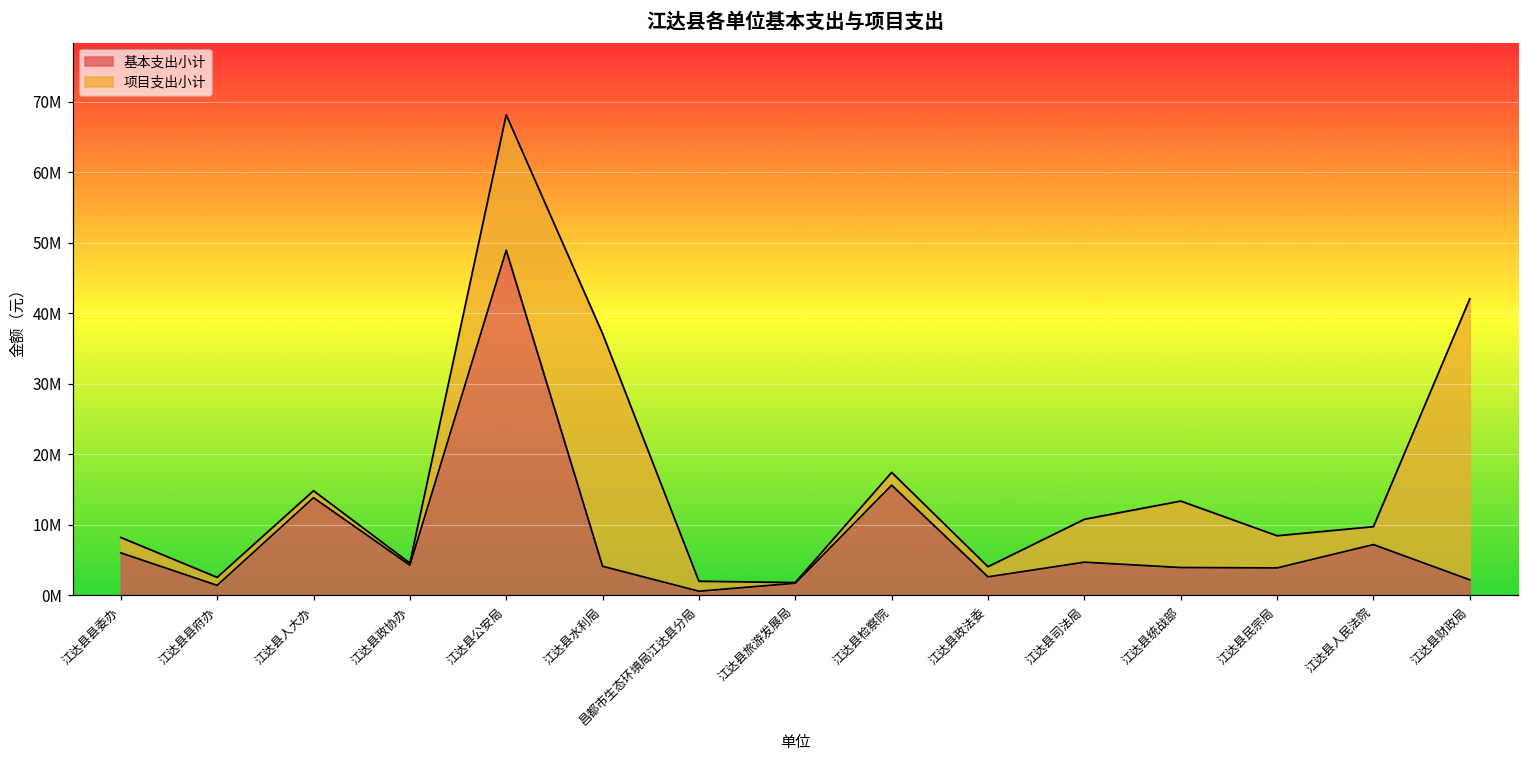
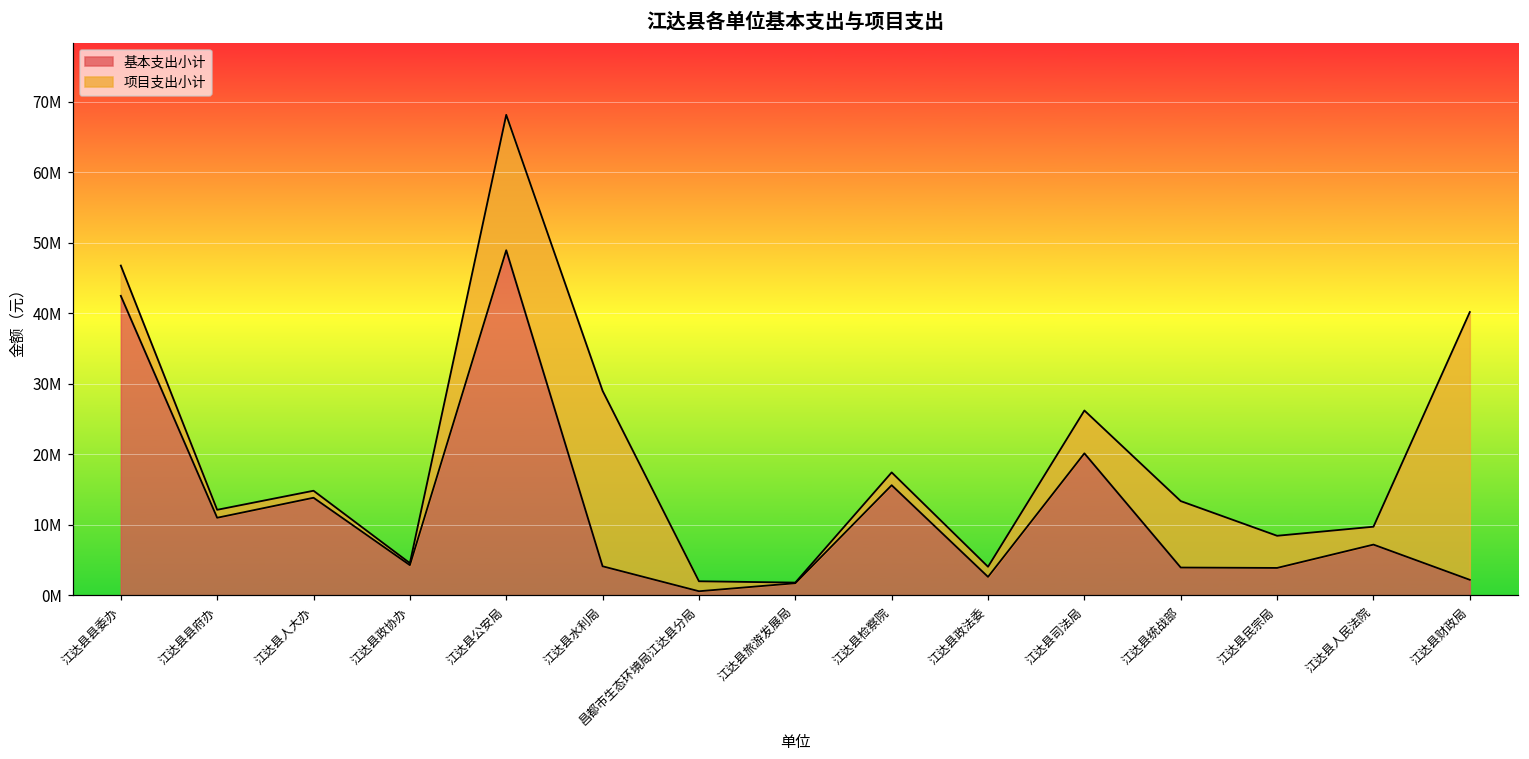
基本支出小计, 江达县县委办: 6000000 -> 42000000
项目支出小计, 江达县县委办: 2000000 -> 4000000
基本支出小计, 江达县县府办: 1000000 -> 11000000
项目支出小计, 江达县水利局: 33000000 -> 25000000
基本支出小计, 江达县司法局: 5000000 -> 20000000
项目支出小计, 江达县财政局: 40000000 -> 38000000
